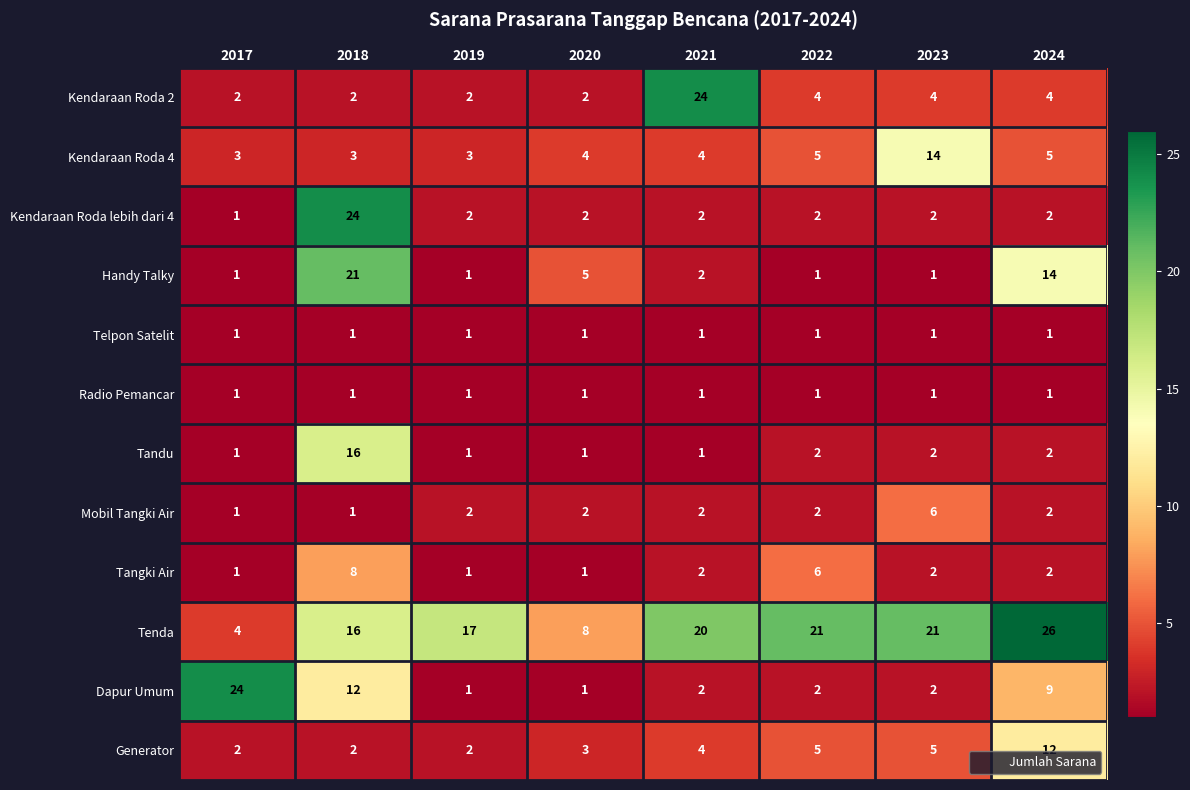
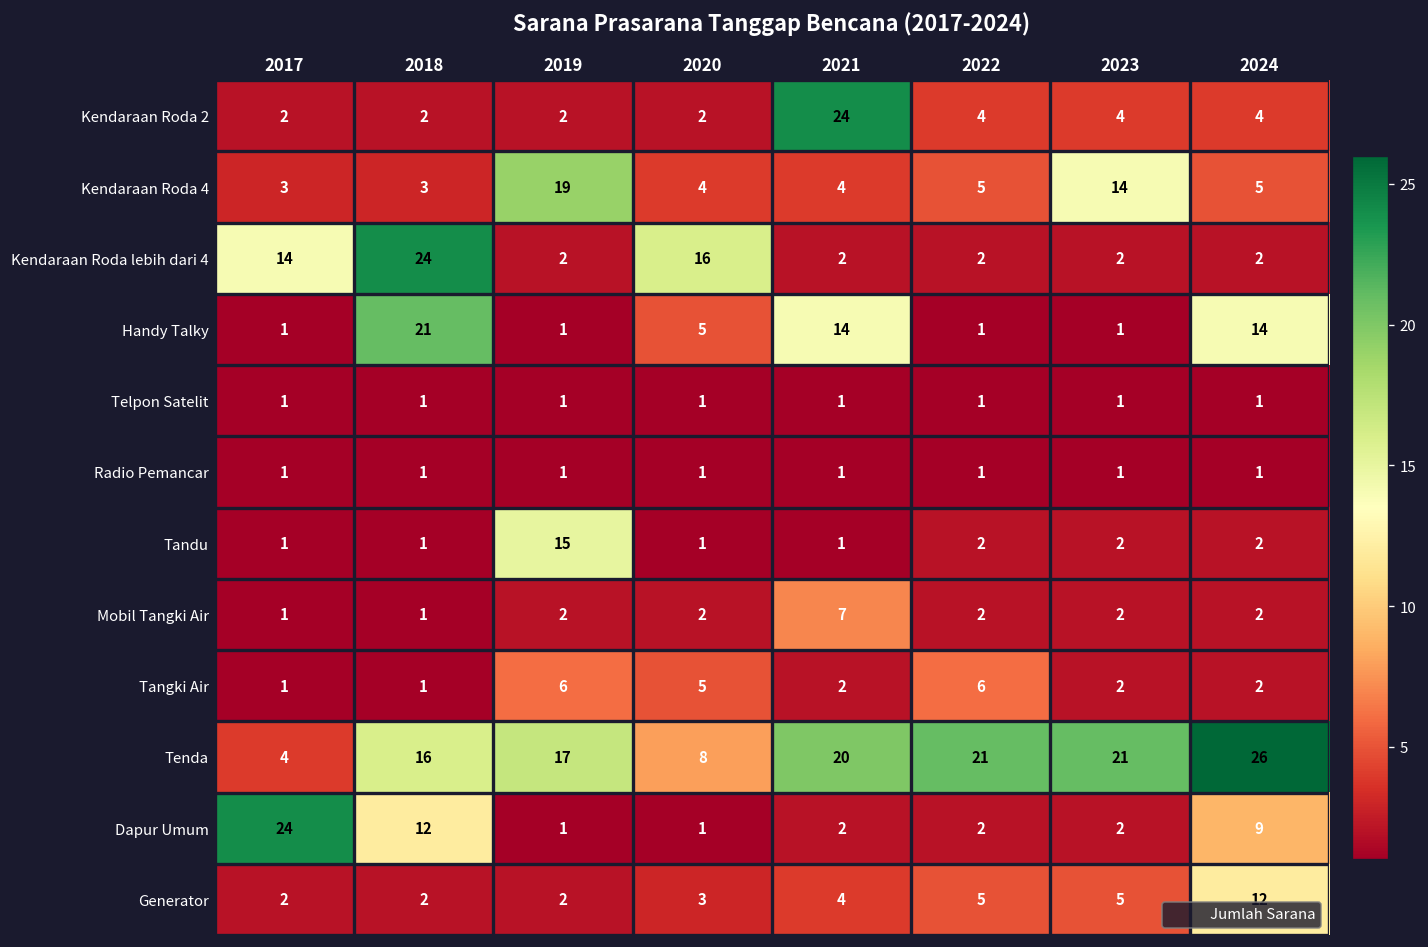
Kendaraan Roda 4, 2019: 3 -> 19
Kendaraan Roda lebih dari 4, 2017: 1 -> 14
Kendaraan Roda lebih dari 4, 2020: 2 -> 16
Handy Talky, 2021: 2 -> 14
Tandu, 2018: 16 -> 1
Tandu, 2019: 1 -> 15
Mobil Tangki Air, 2021: 2 -> 7
Mobil Tangki Air, 2023: 6 -> 2
Tangki Air, 2018: 8 -> 1
Tangki Air, 2019: 1 -> 6
Tangki Air, 2020: 1 -> 5
